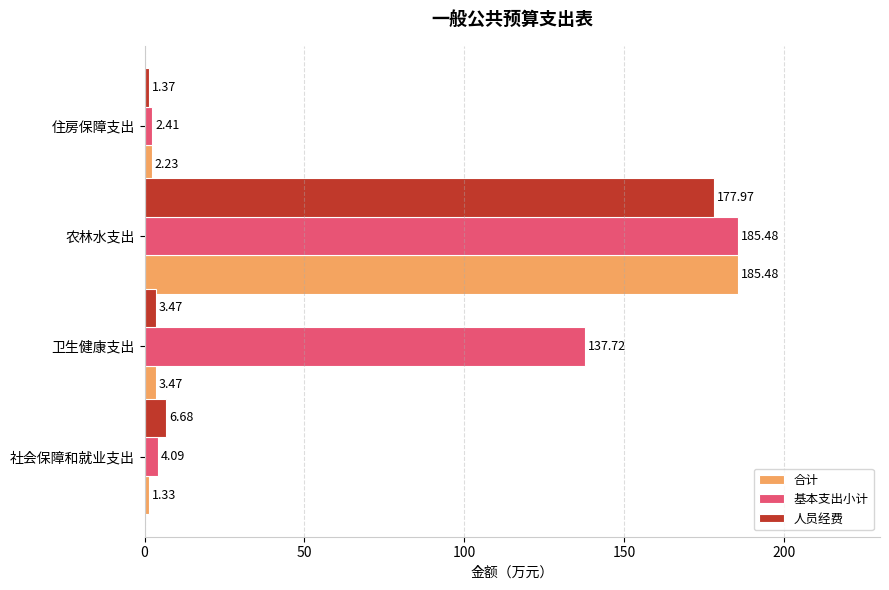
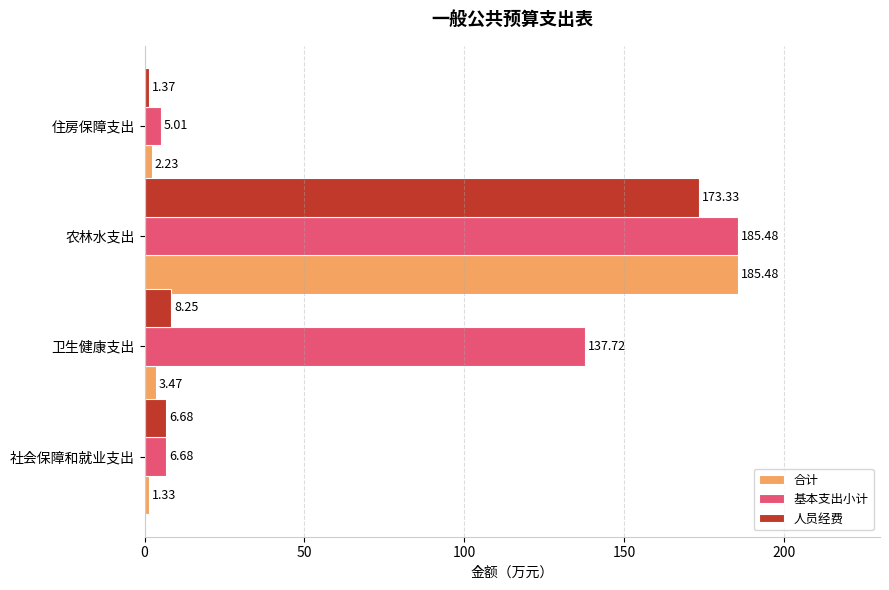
基本支出小计, 住房保障支出: 2.41 -> 5.01
人员经费, 农林水支出: 177.97 -> 173.33
人员经费, 卫生健康支出: 3.47 -> 8.25
基本支出小计, 社会保障和就业支出: 4.09 -> 6.68
